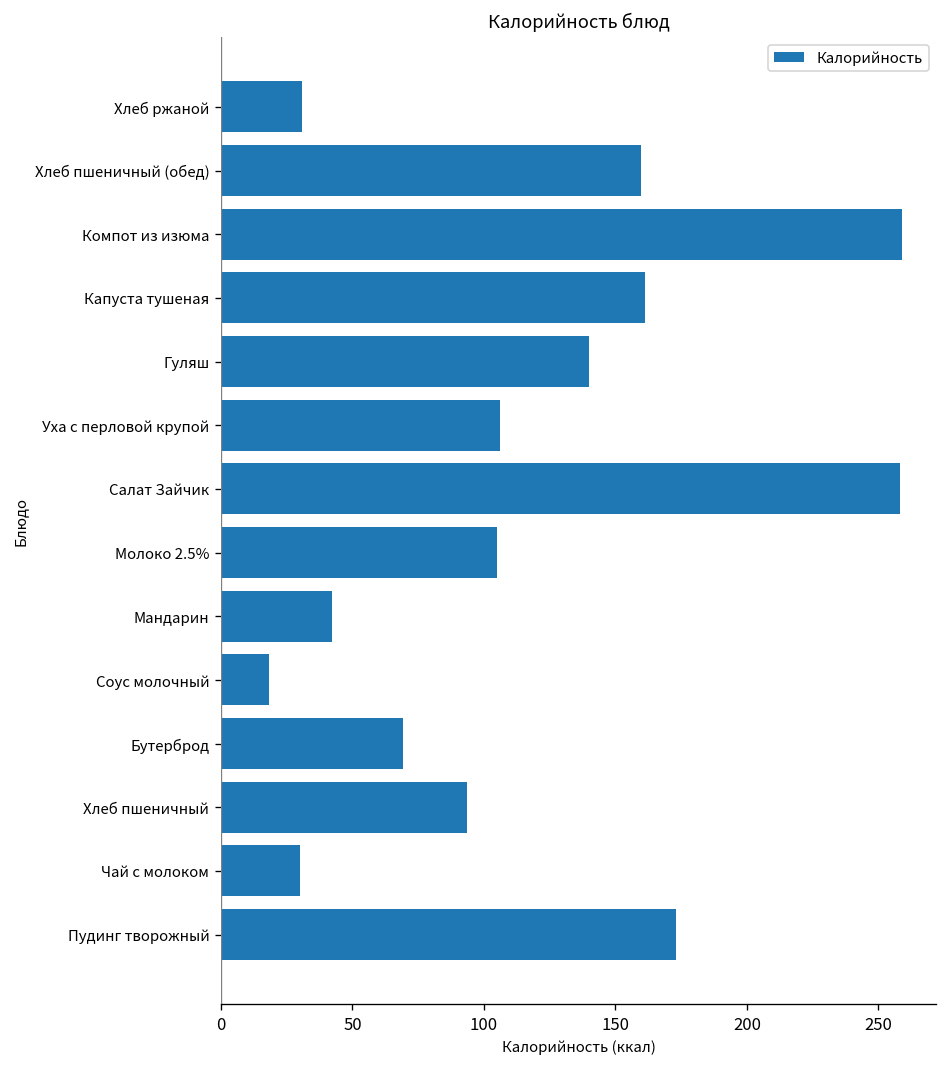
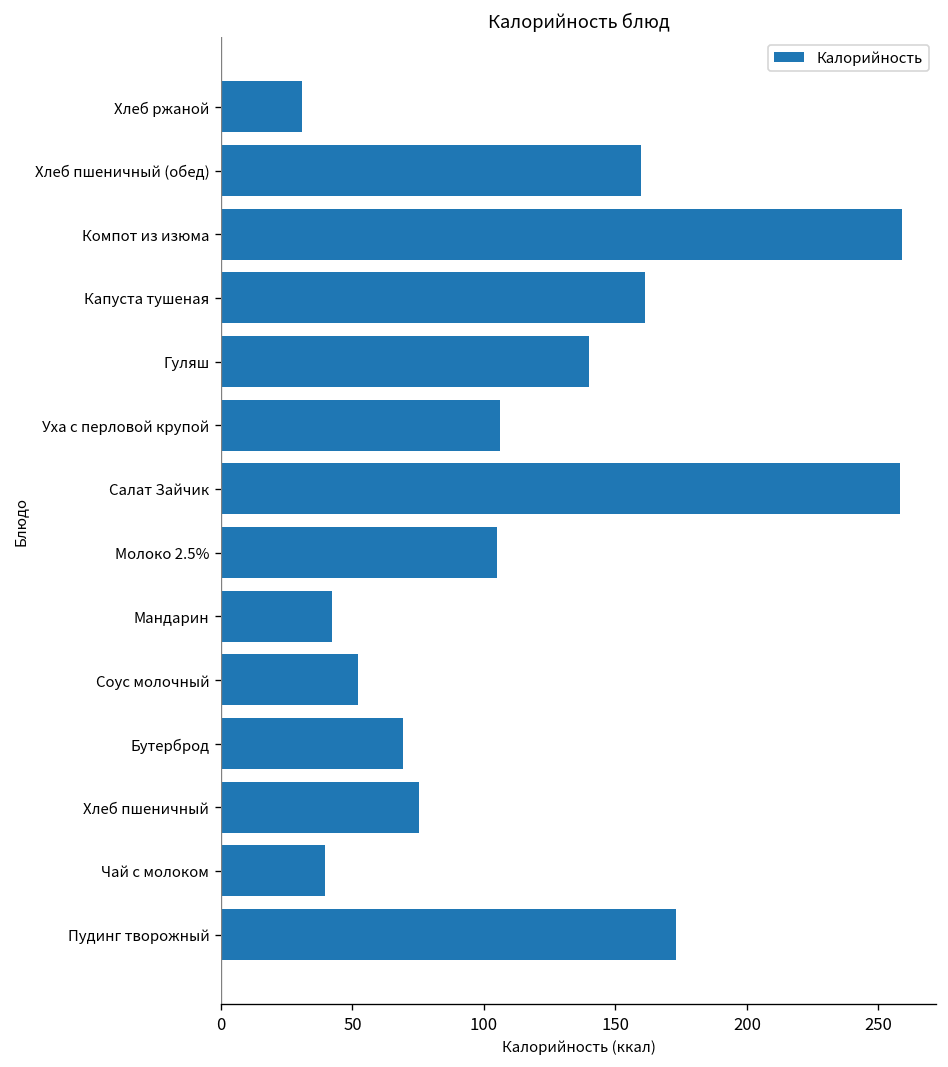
Соус молочный: 18 -> 52
Хлеб пшеничный: 93 -> 75
Чай с молоком: 30 -> 40
